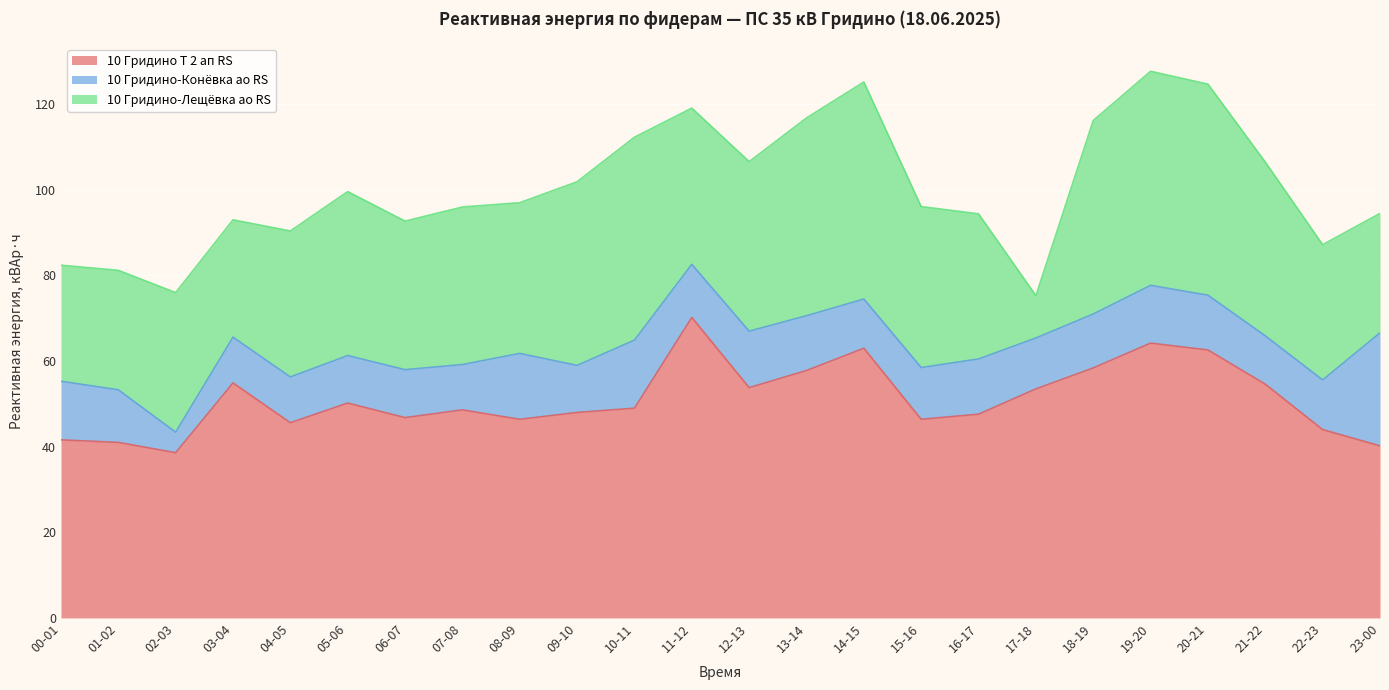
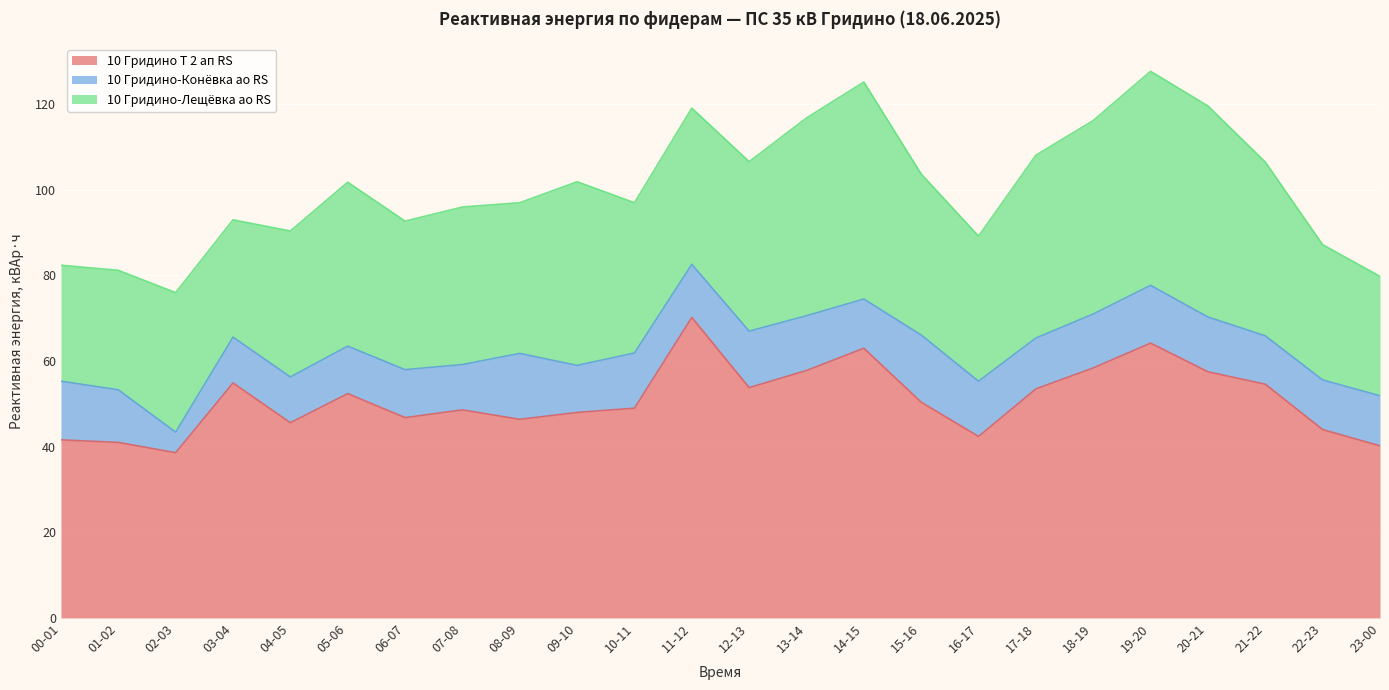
10 Гридино Т 2 ап RS, 05-06: 50 -> 52
10 Гридино-Конёвка ао RS, 10-11: 16 -> 13
10 Гридино-Лещёвка ао RS, 10-11: 47 -> 35
10 Гридино Т 2 ап RS, 15-16: 46 -> 50
10 Гридино-Конёвка ао RS, 15-16: 12 -> 16
10 Гридино Т 2 ап RS, 16-17: 48 -> 42
10 Гридино-Лещёвка ао RS, 17-18: 10 -> 43
10 Гридино Т 2 ап RS, 20-21: 63 -> 58
10 Гридино-Конёвка ао RS, 23-00: 26 -> 12
